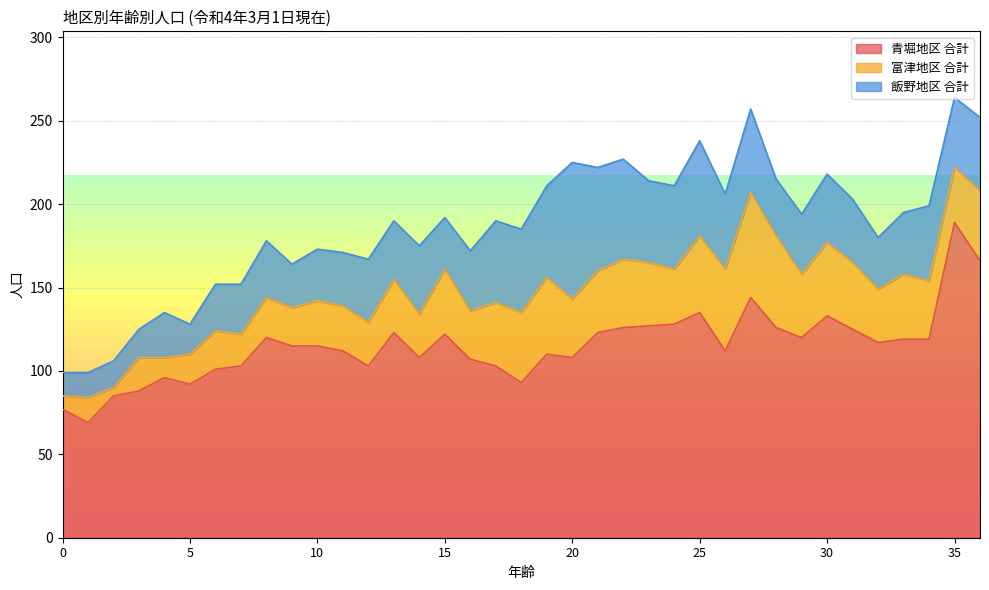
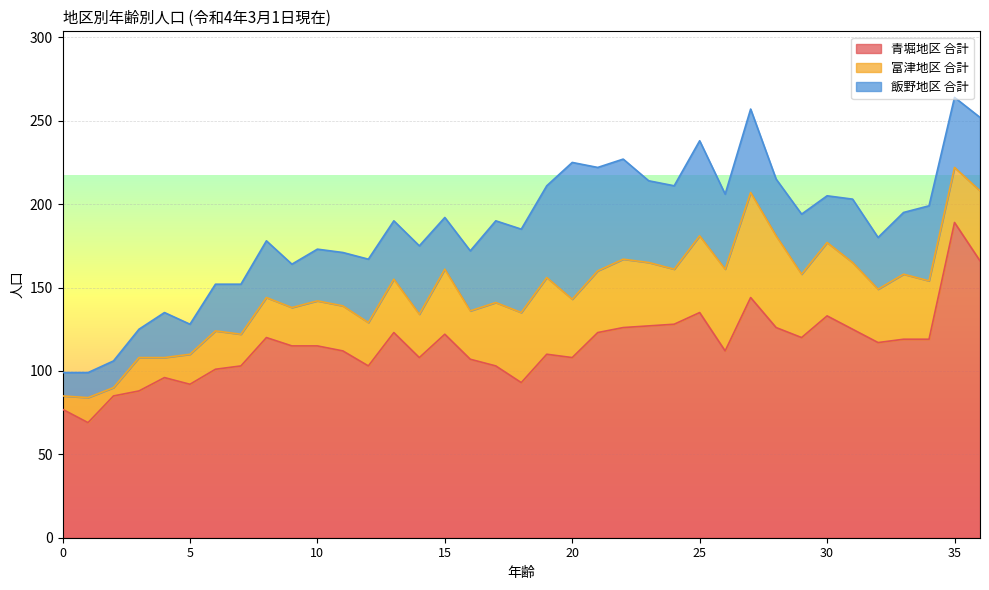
飯野地区 合計, 30: 41 -> 28
